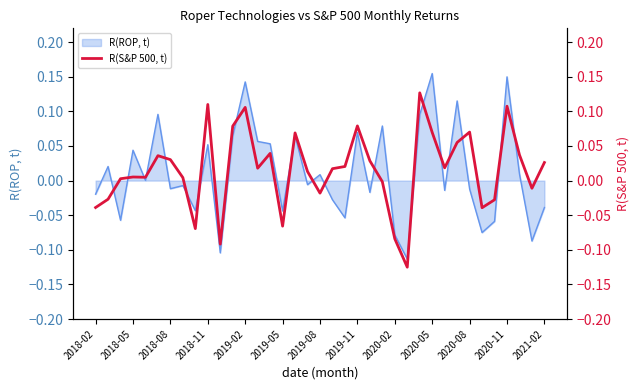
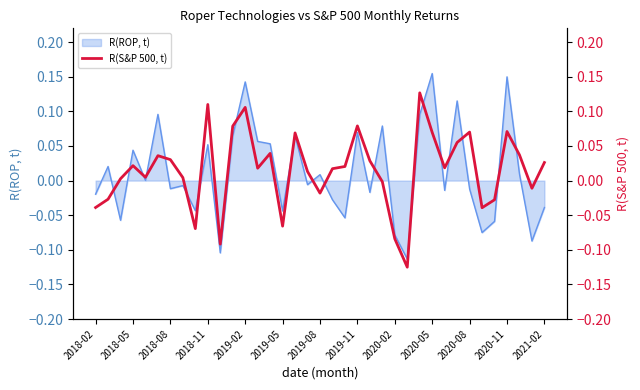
R(S&P 500, t), 2018-05: 0.01 -> 0.02
R(S&P 500, t), 2020-11: 0.11 -> 0.07
